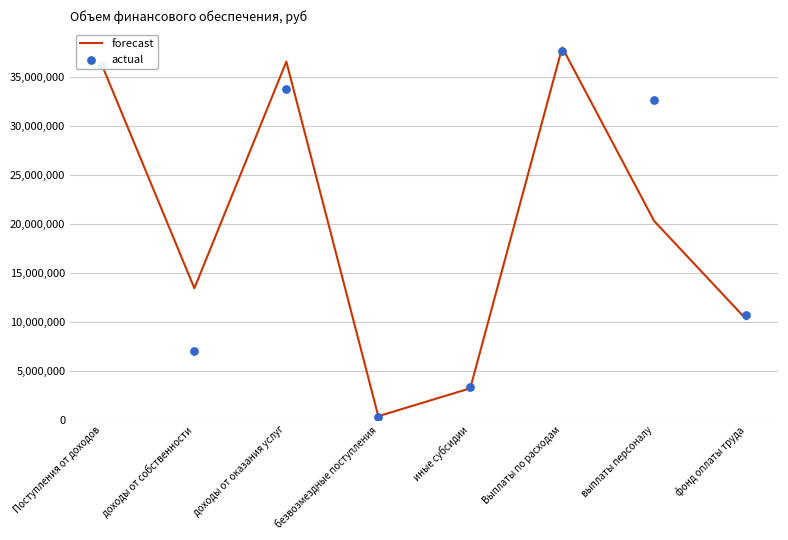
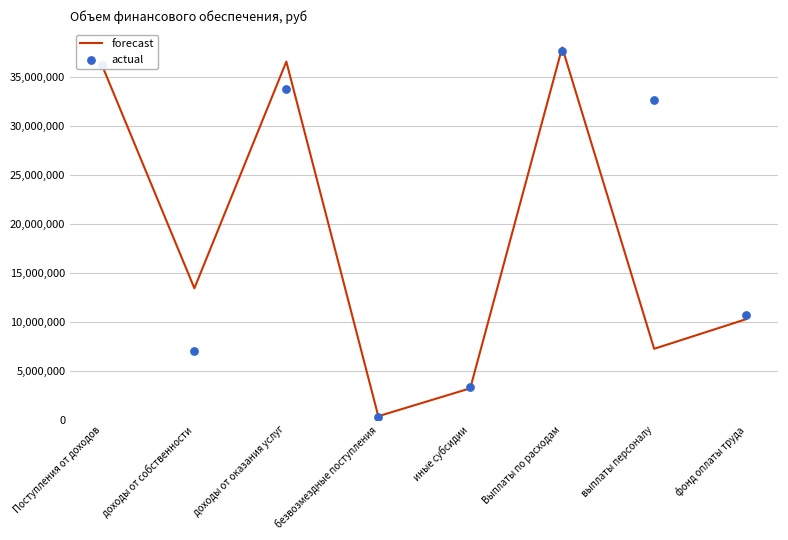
forecast, выплаты персоналу: 20,000,000 -> 7,000,000
